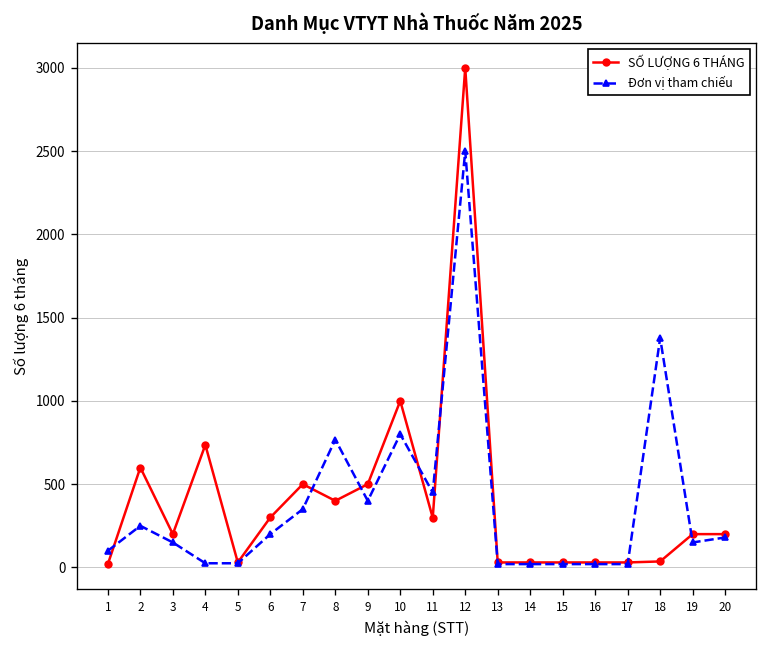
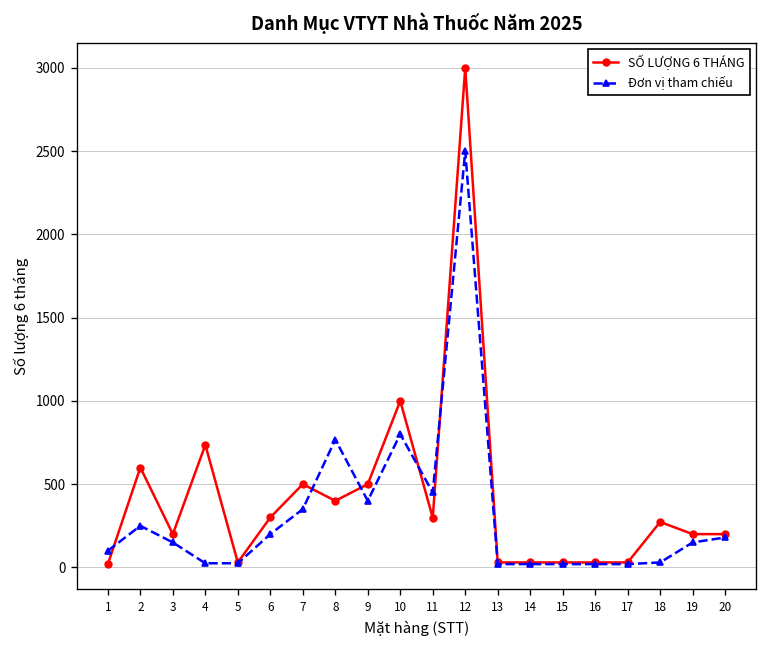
SỐ LƯỢNG 6 THÁNG, 18: 40 -> 270
Đơn vị tham chiếu, 18: 1380 -> 30
